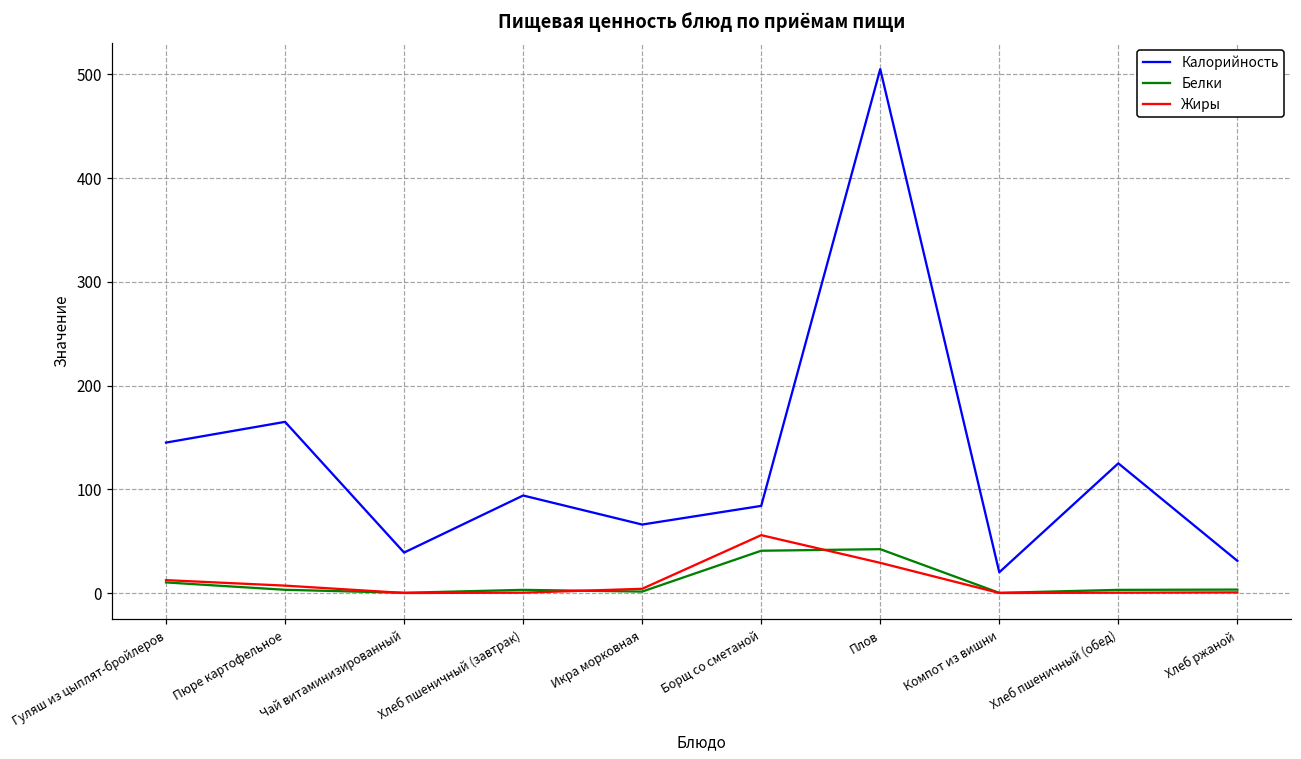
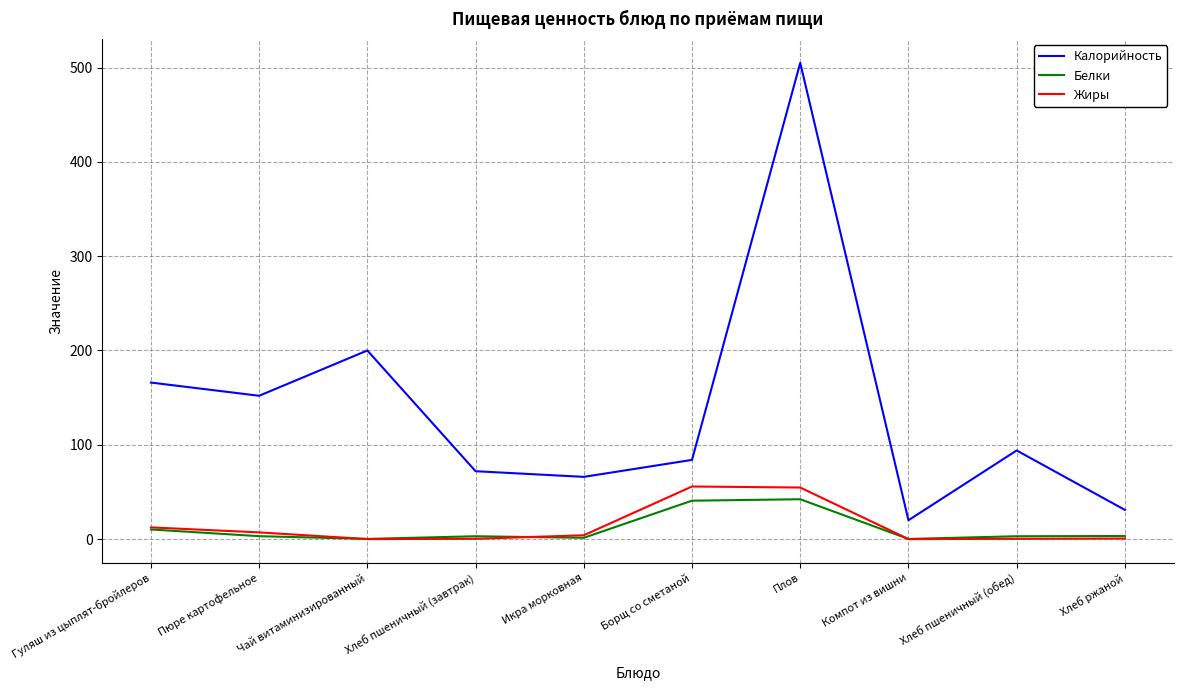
Калорийность, Гуляш из цыплят-бройлеров: 150 -> 170
Калорийность, Пюре картофельное: 170 -> 150
Калорийность, Чай витаминизированный: 40 -> 200
Калорийность, Хлеб пшеничный (завтрак): 90 -> 70
Жиры, Плов: 30 -> 50
Калорийность, Хлеб пшеничный (обед): 130 -> 90
